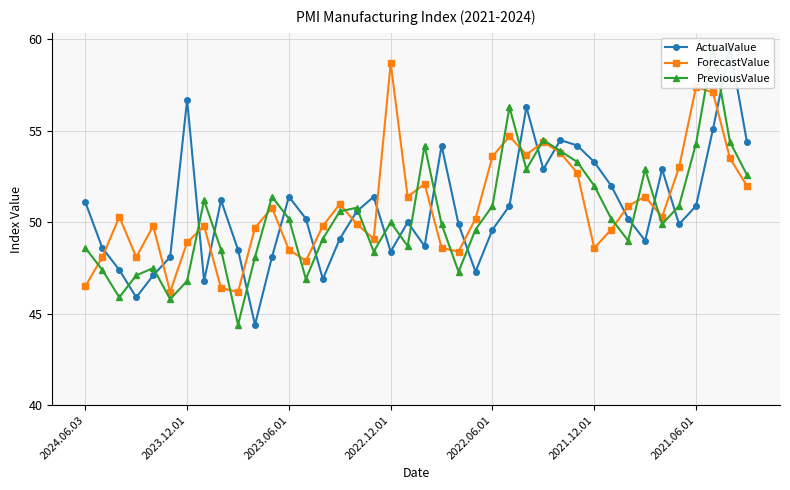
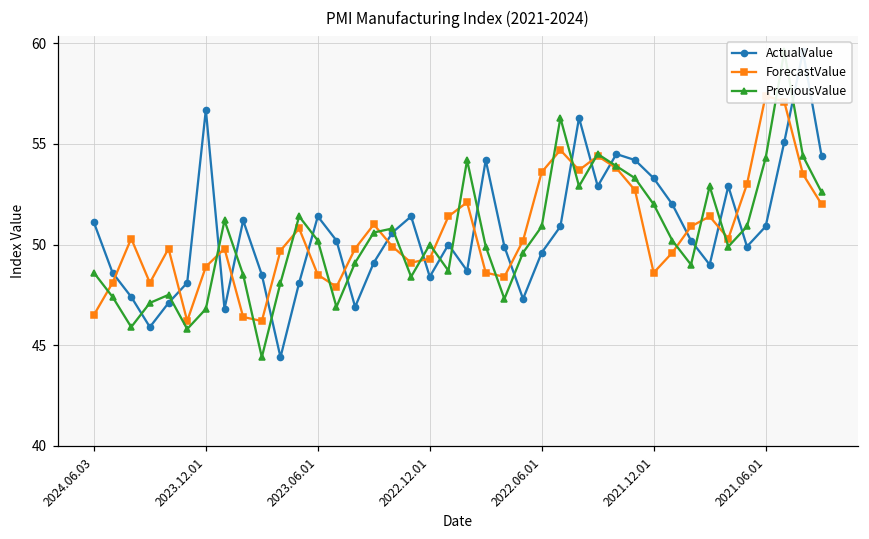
ForecastValue, 2022.12.01: 58.7 -> 49.3
